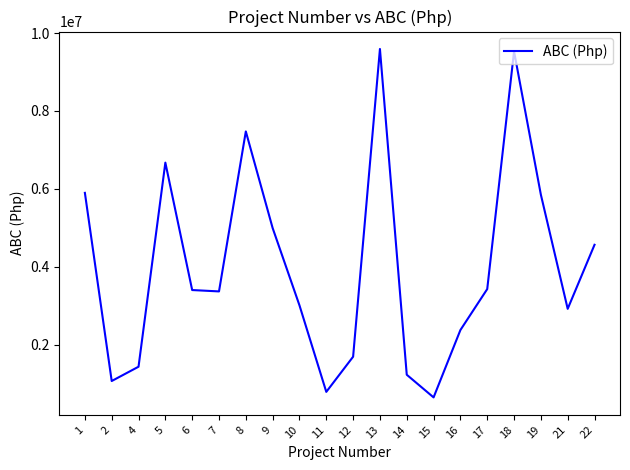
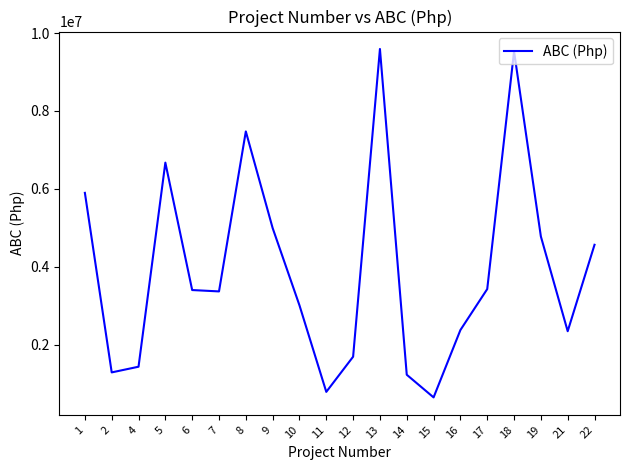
2: 1100000 -> 1300000
19: 5900000 -> 4800000
21: 2900000 -> 2300000
